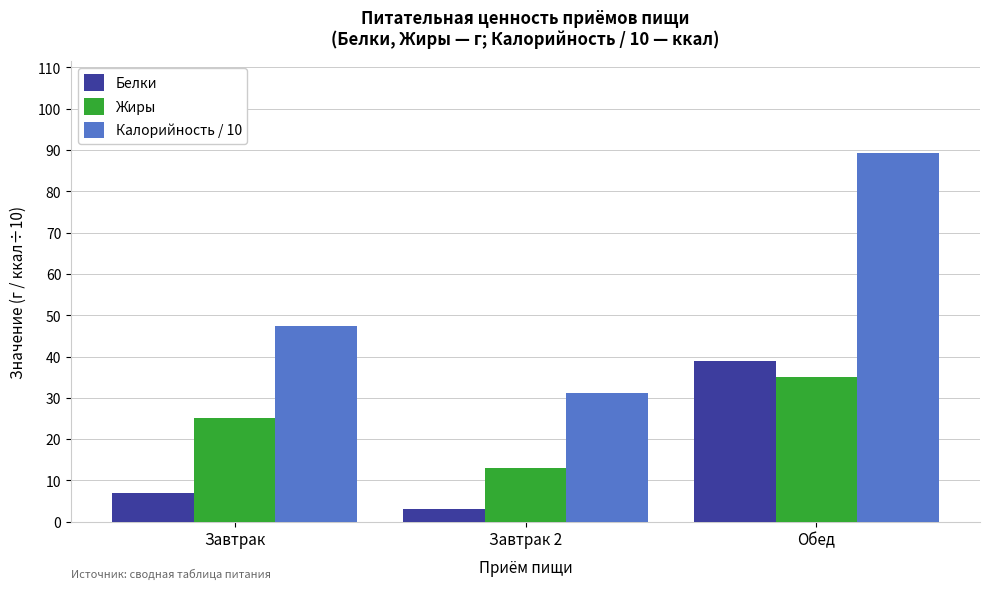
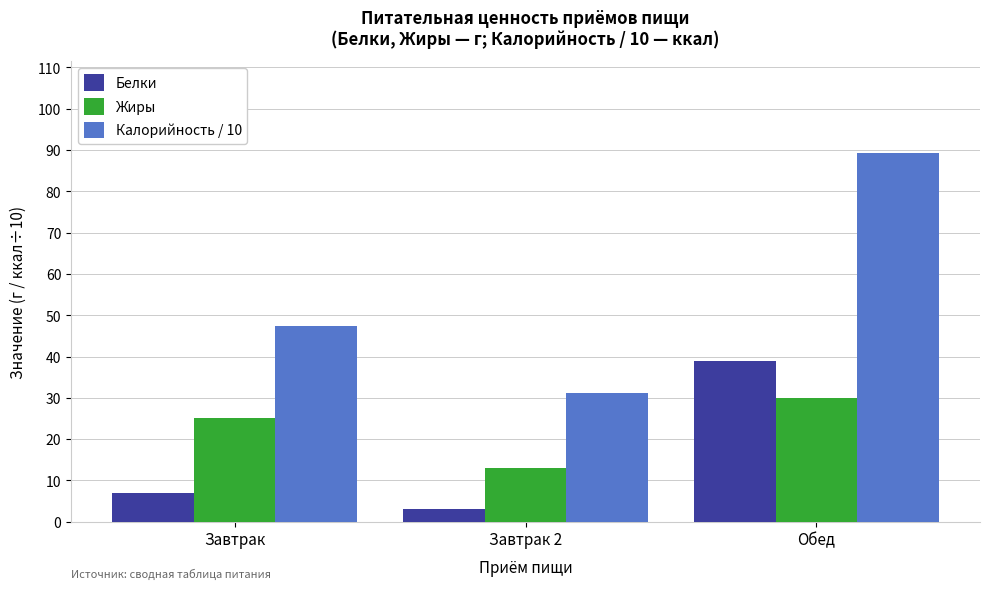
Жиры, Обед: 35 -> 30
